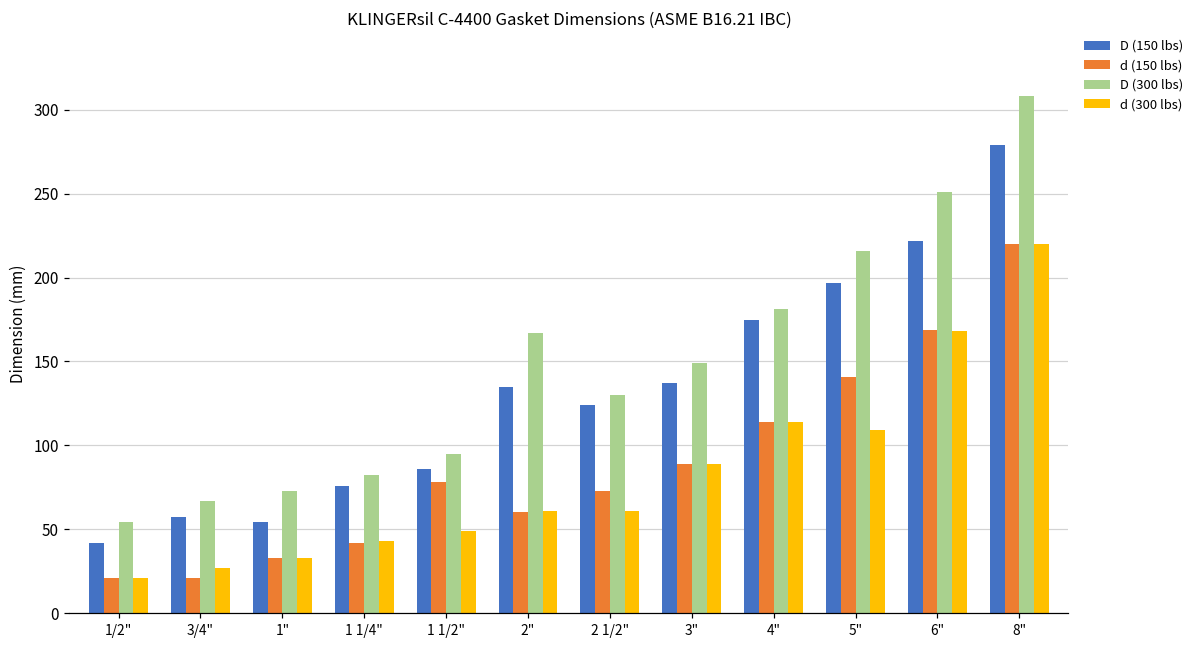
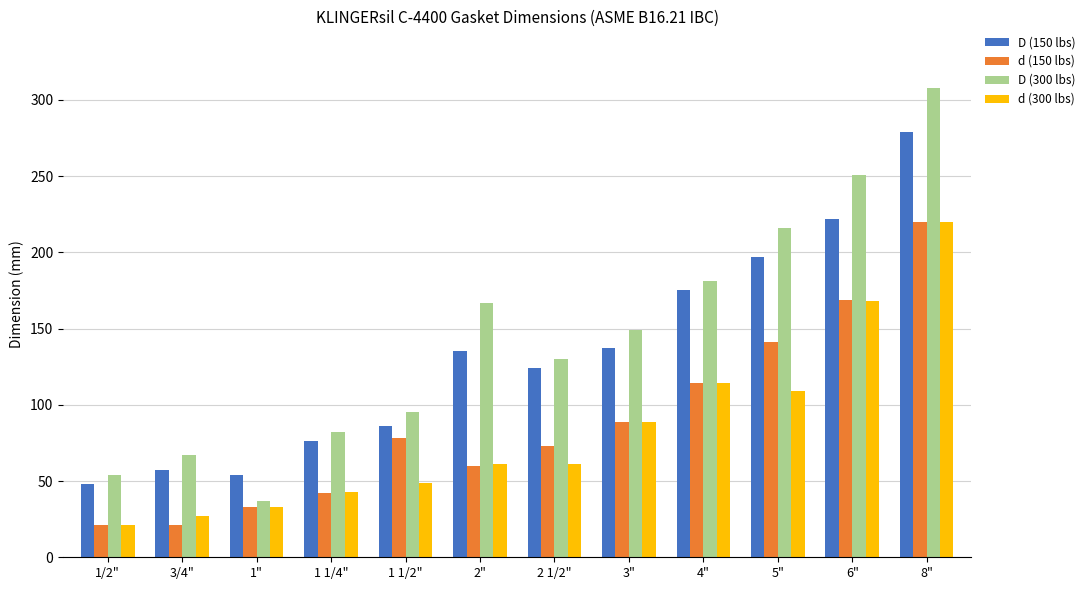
D (150 lbs), 1/2": 42 -> 48
D (300 lbs), 1": 73 -> 37
